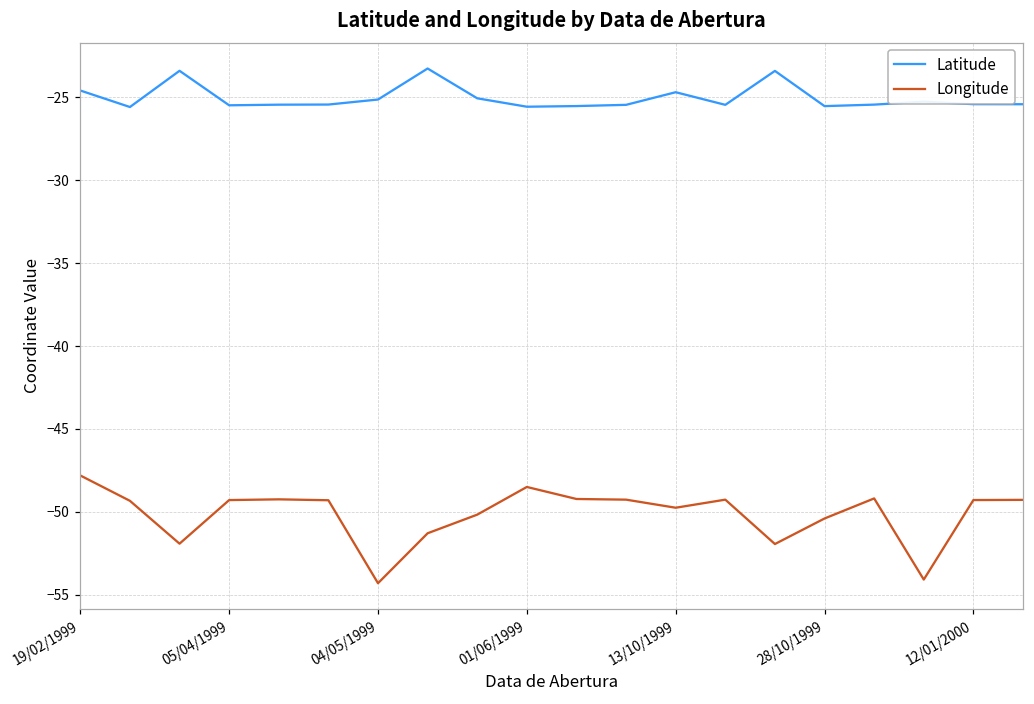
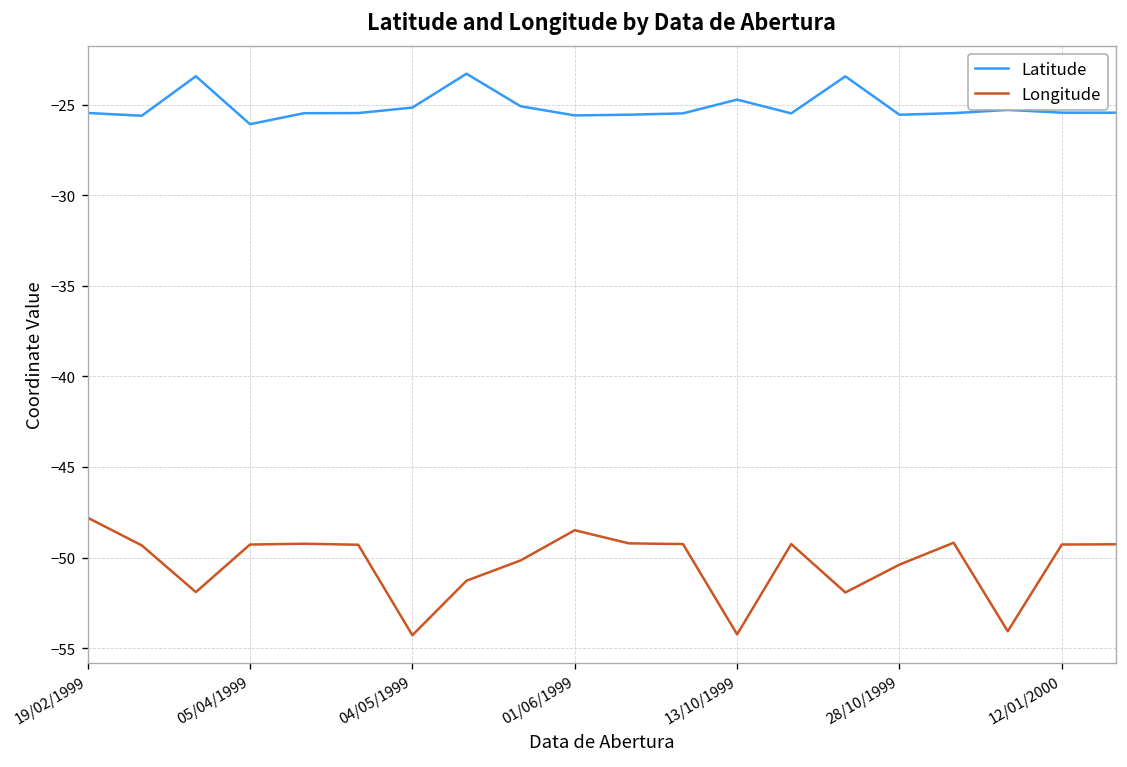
Latitude, 19/02/1999: -24.6 -> -25.4
Latitude, 05/04/1999: -25.5 -> -26.1
Longitude, 13/10/1999: -49.7 -> -54.2
